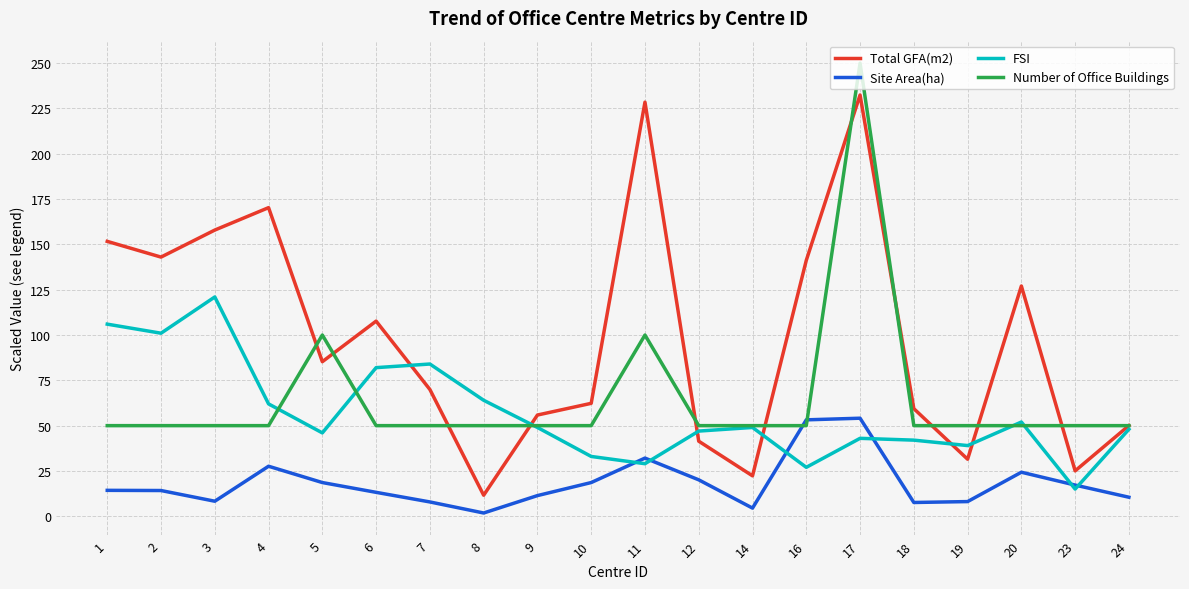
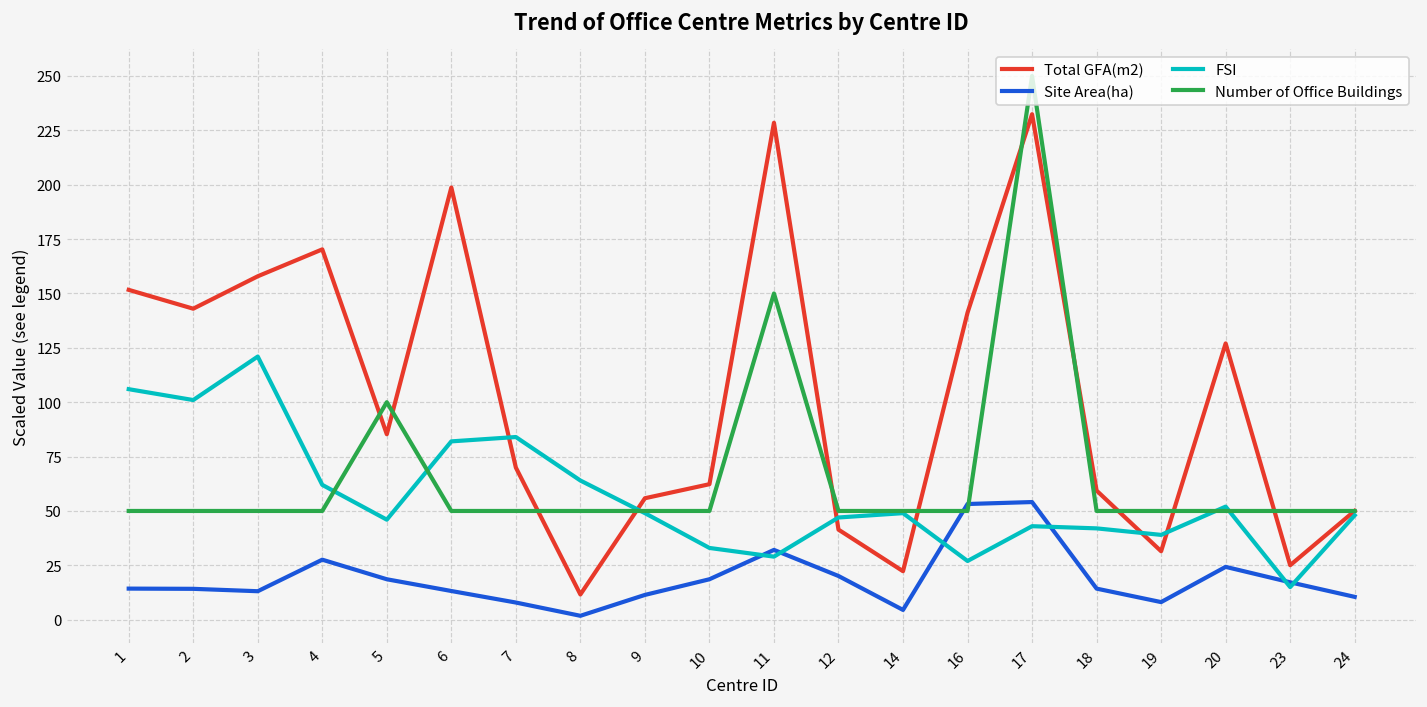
Site Area(ha), 3: 8 -> 13
Total GFA(m2), 6: 108 -> 199
Number of Office Buildings, 11: 100 -> 150
Site Area(ha), 18: 8 -> 14
